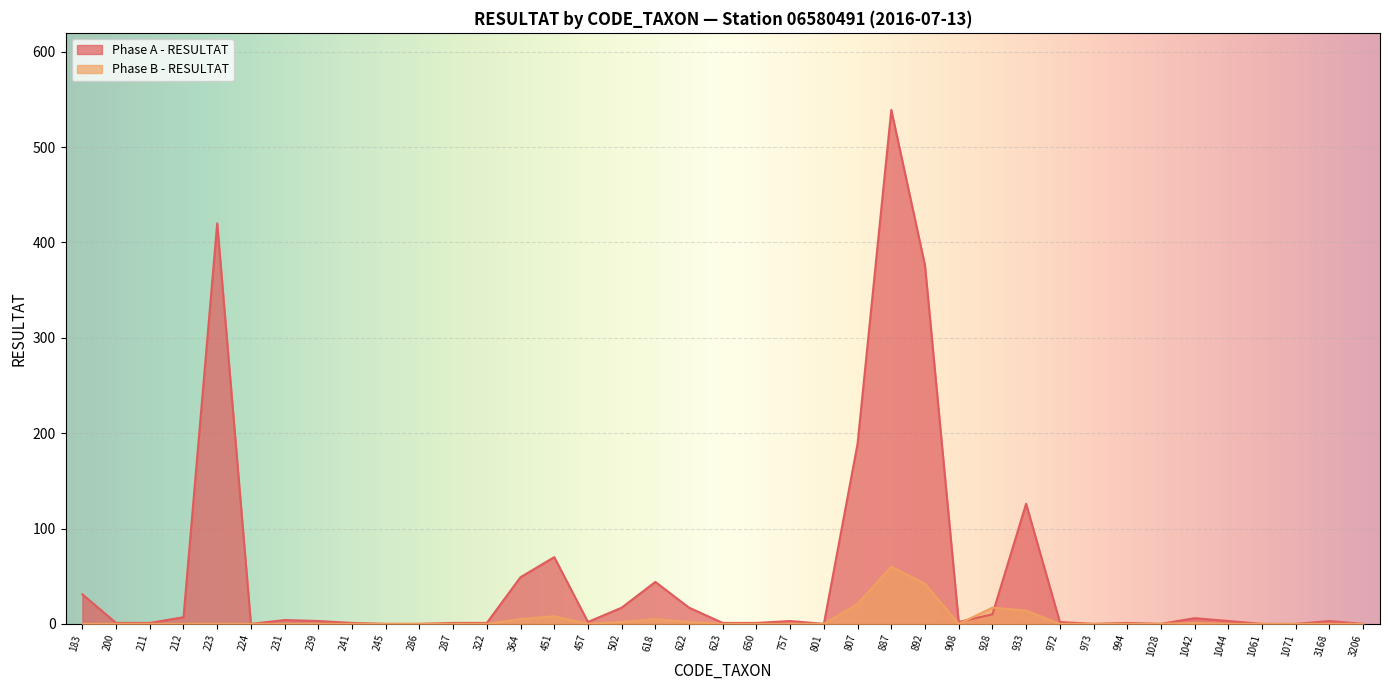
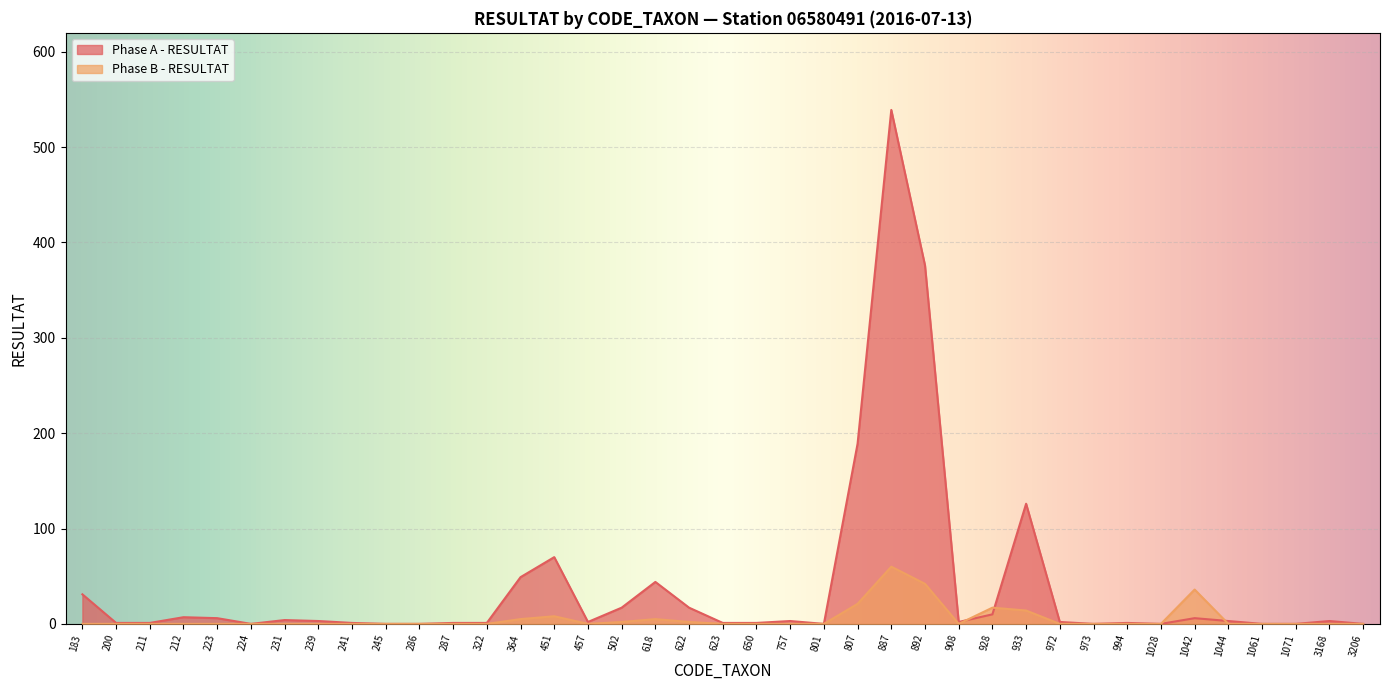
Phase A - RESULTAT, 223: 420 -> 10
Phase B - RESULTAT, 1042: 0 -> 40
